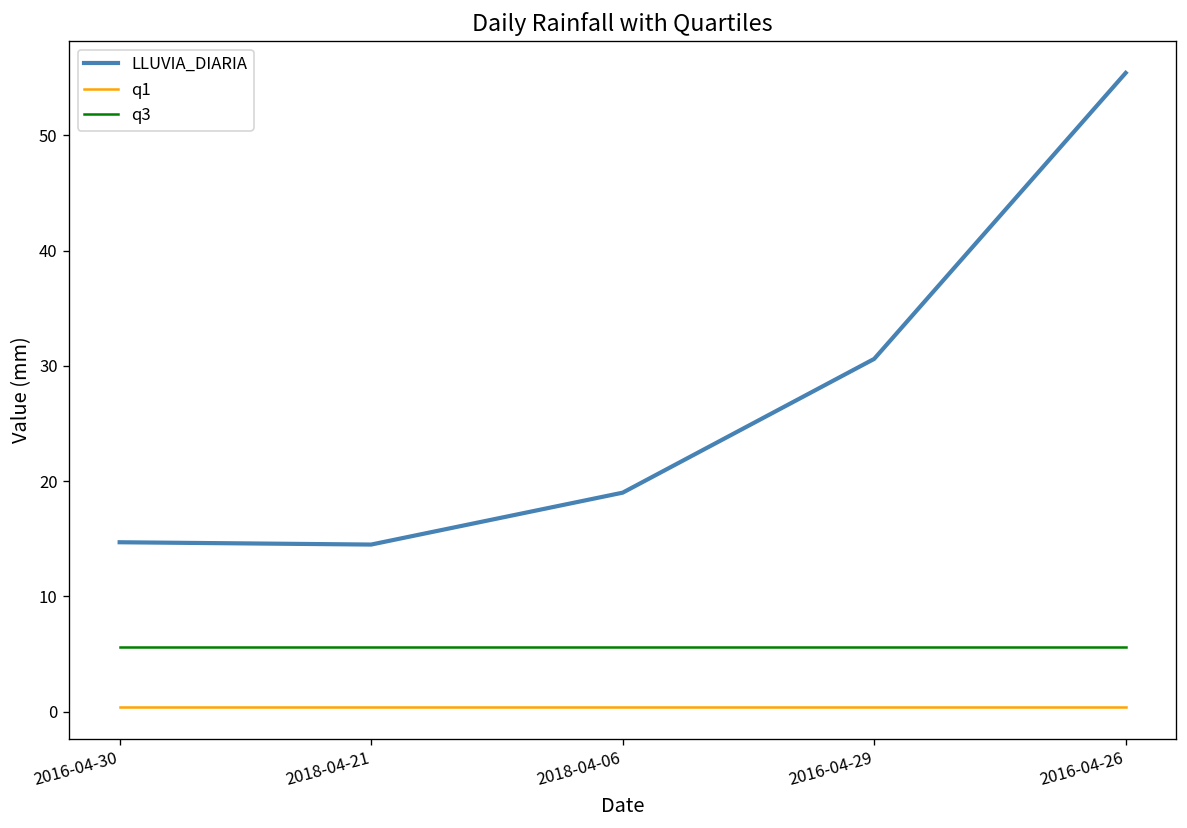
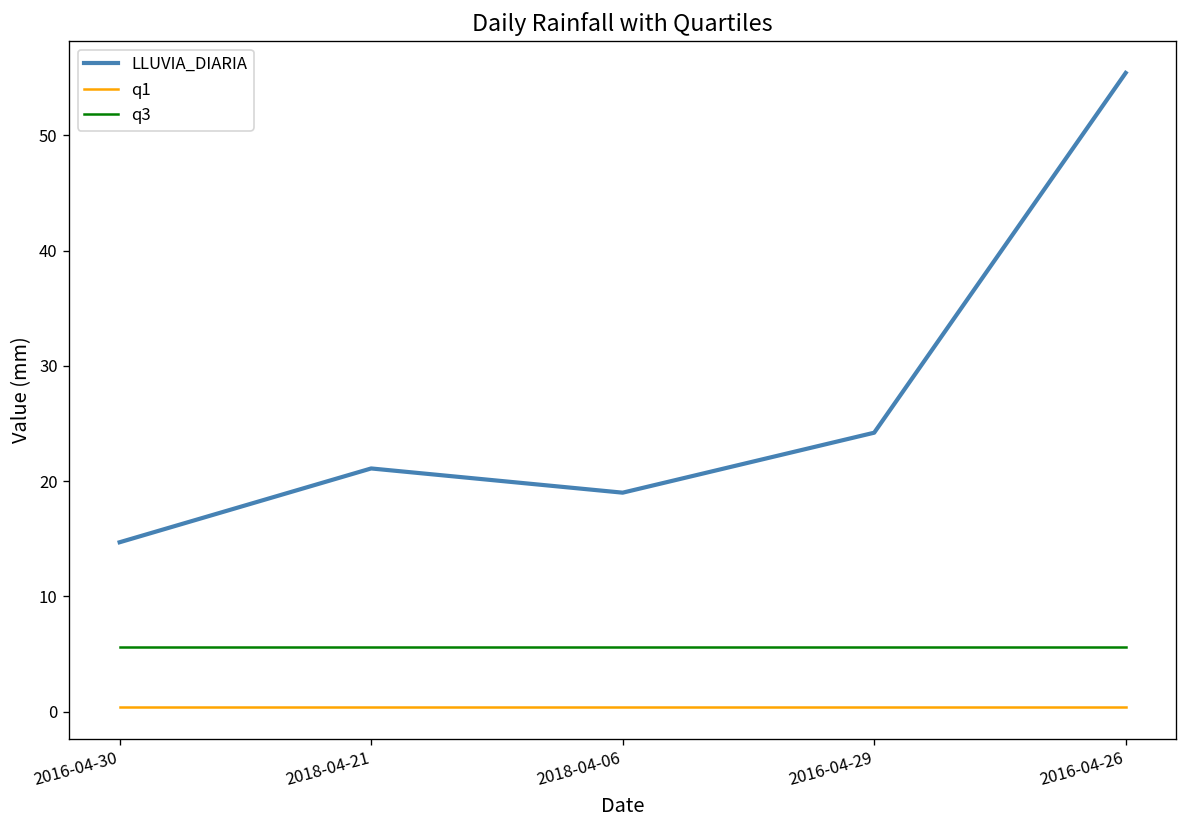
LLUVIA_DIARIA, 2018-04-21: 15 -> 21
LLUVIA_DIARIA, 2016-04-29: 31 -> 24
